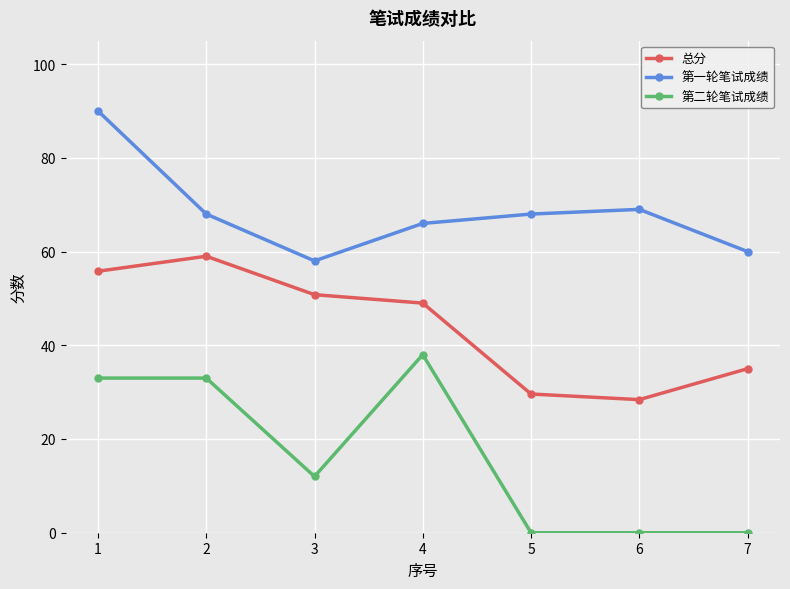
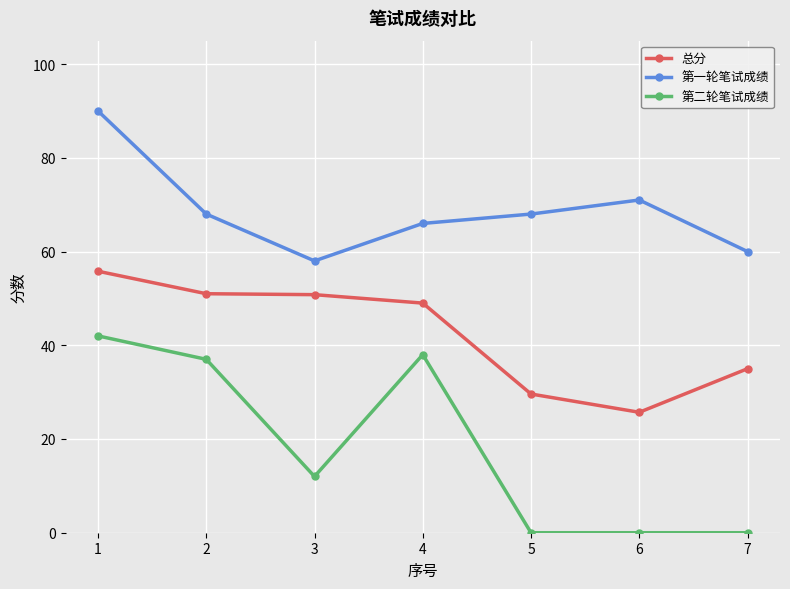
第二轮笔试成绩, 1: 33 -> 42
总分, 2: 59 -> 51
第二轮笔试成绩, 2: 33 -> 37
总分, 6: 28 -> 26
第一轮笔试成绩, 6: 69 -> 71
